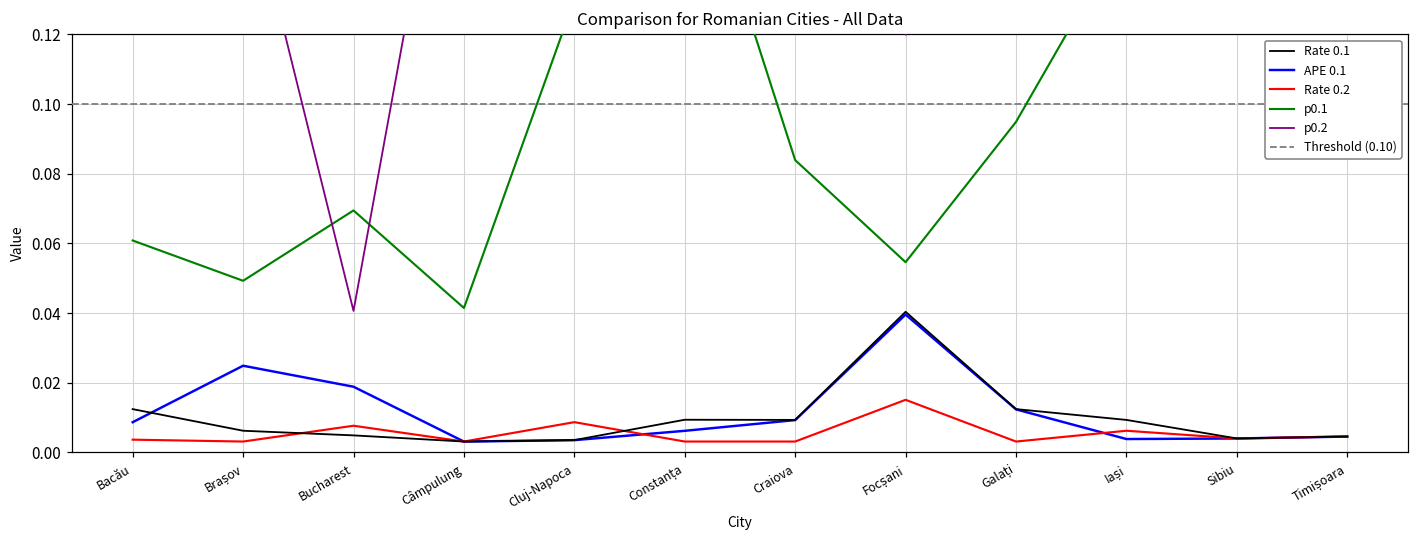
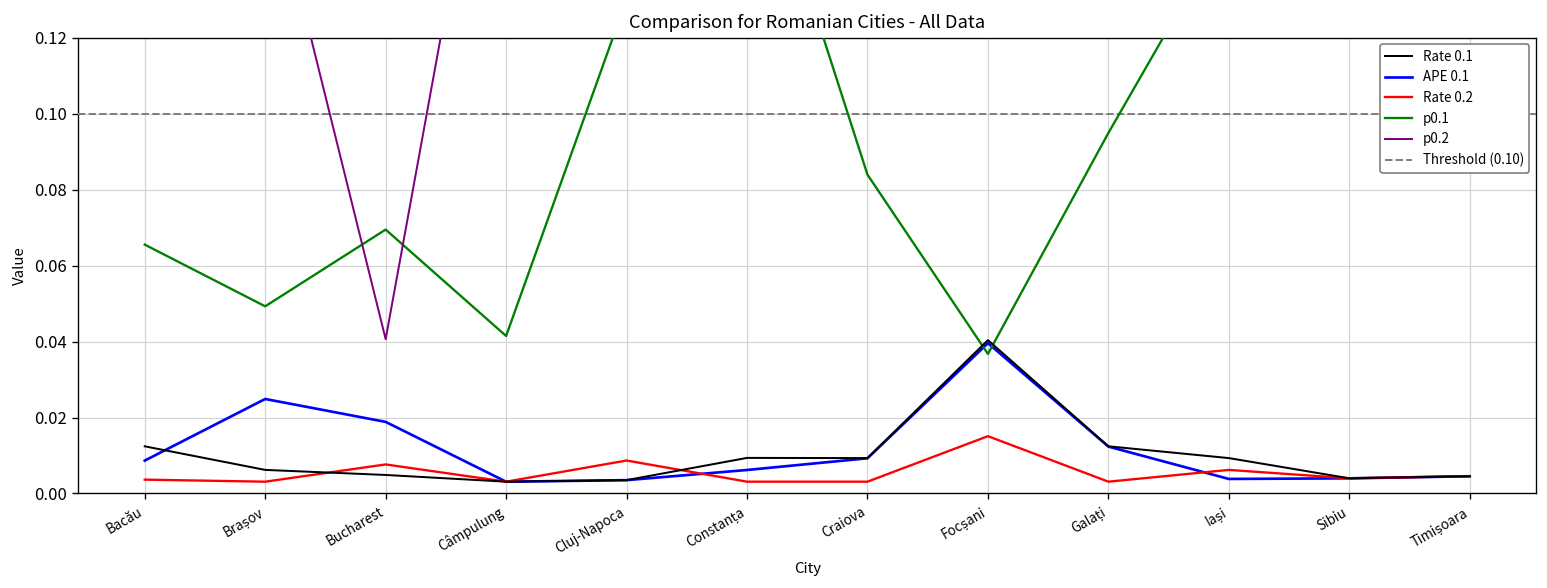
p0.1, Bacău: 0.061 -> 0.066
p0.1, Focșani: 0.055 -> 0.037
